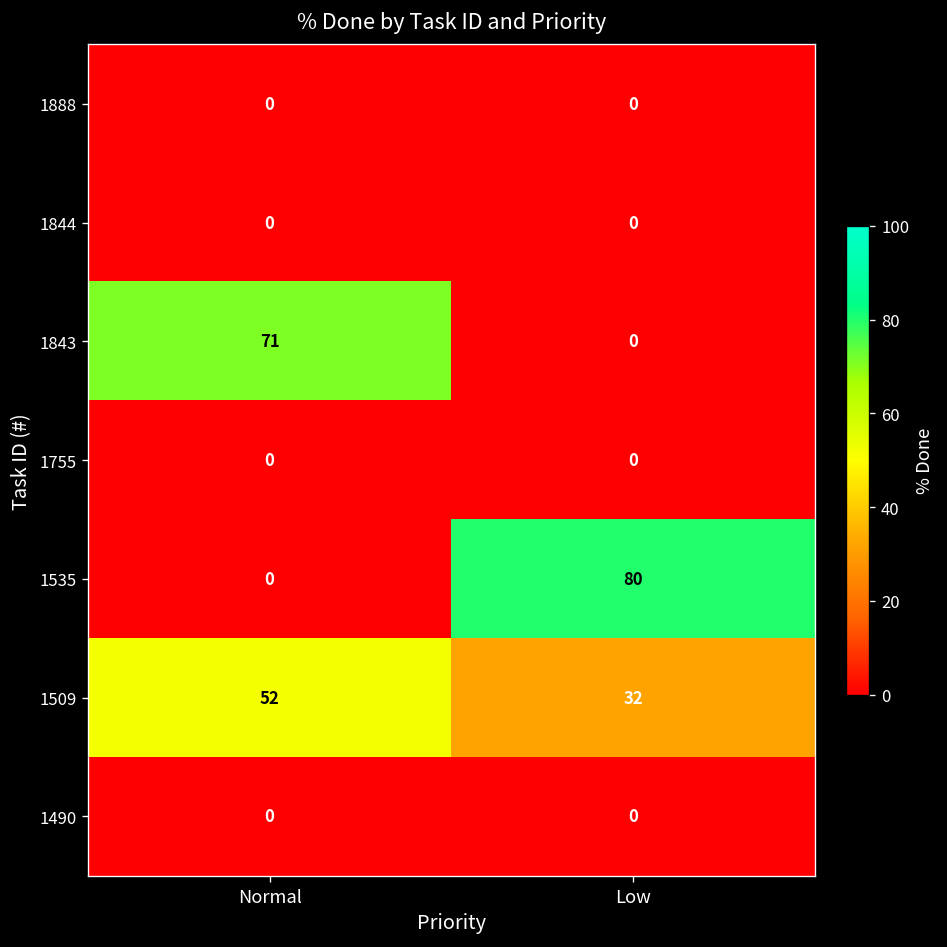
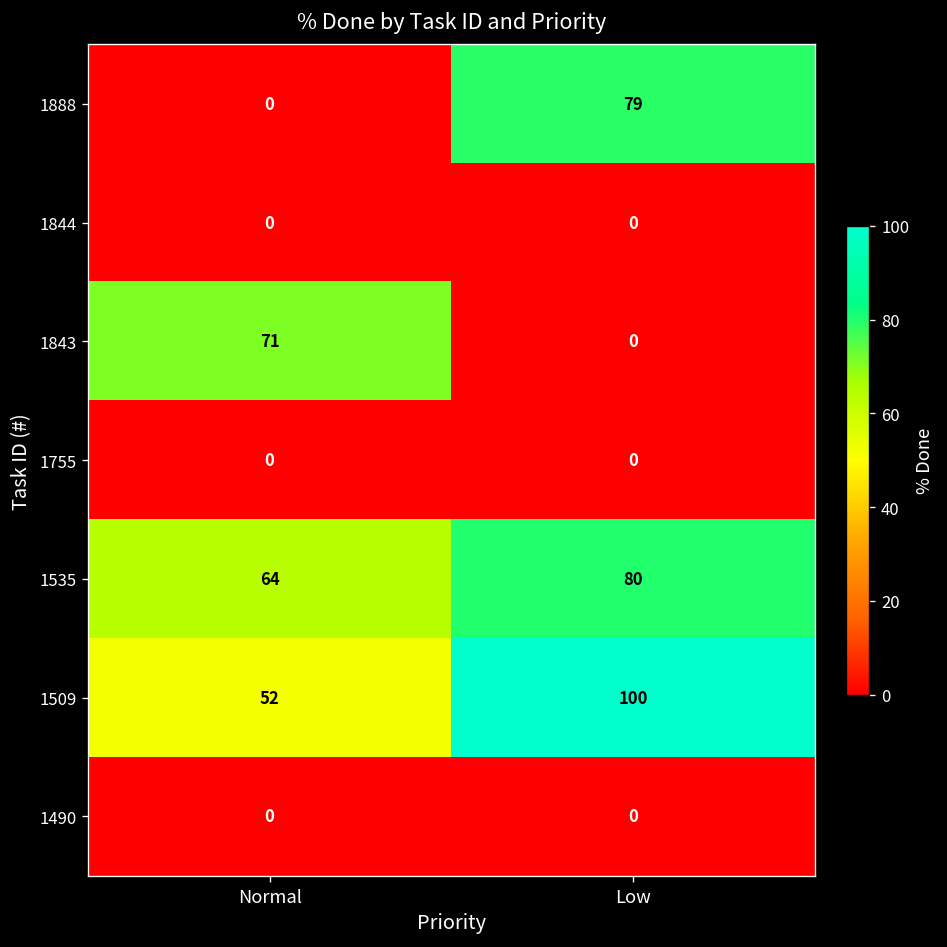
1888, Low: 0 -> 79
1535, Normal: 0 -> 64
1509, Low: 32 -> 100
